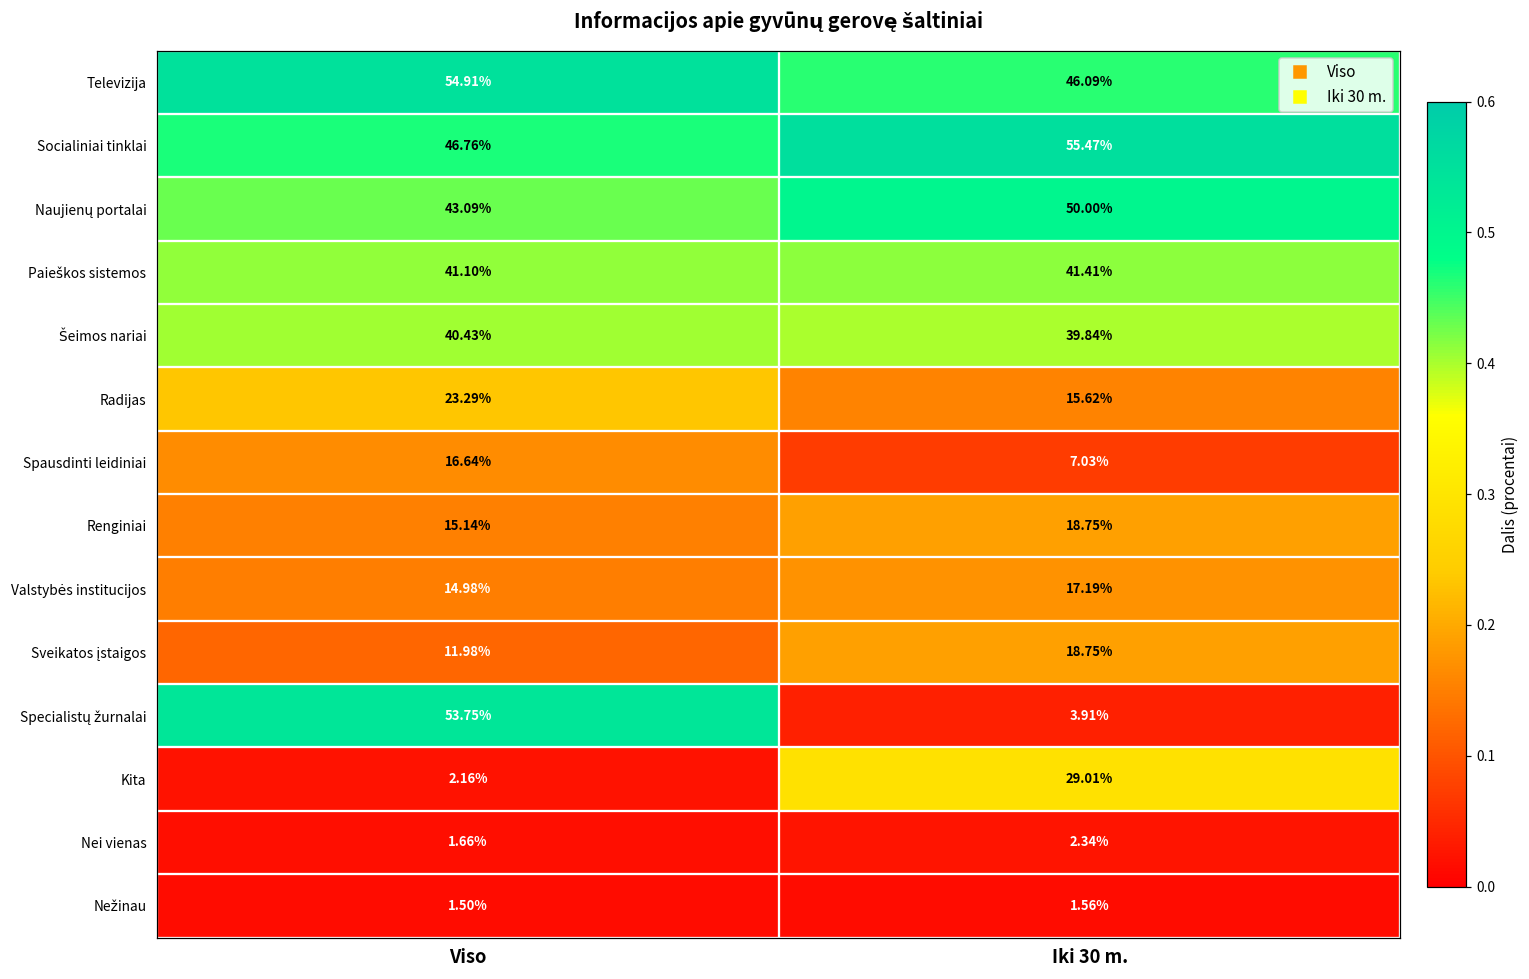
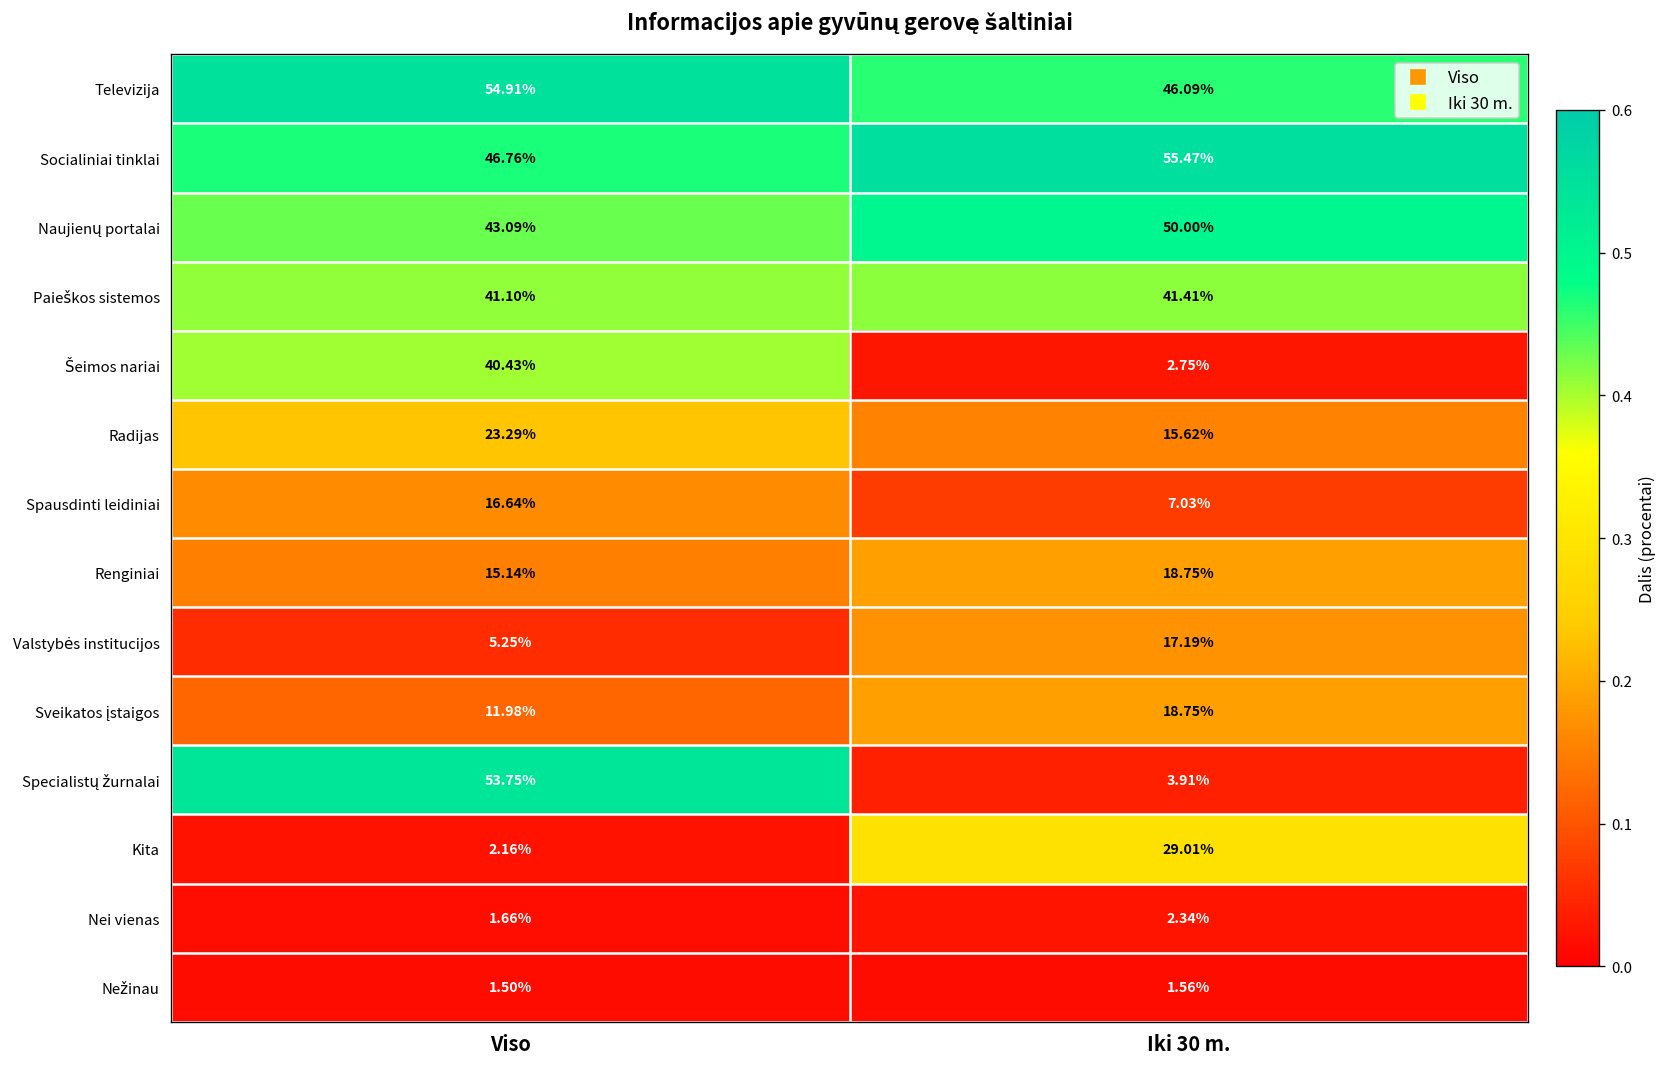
Šeimos nariai, Iki 30 m.: 39.84% -> 2.75%
Valstybės institucijos, Viso: 14.98% -> 5.25%
